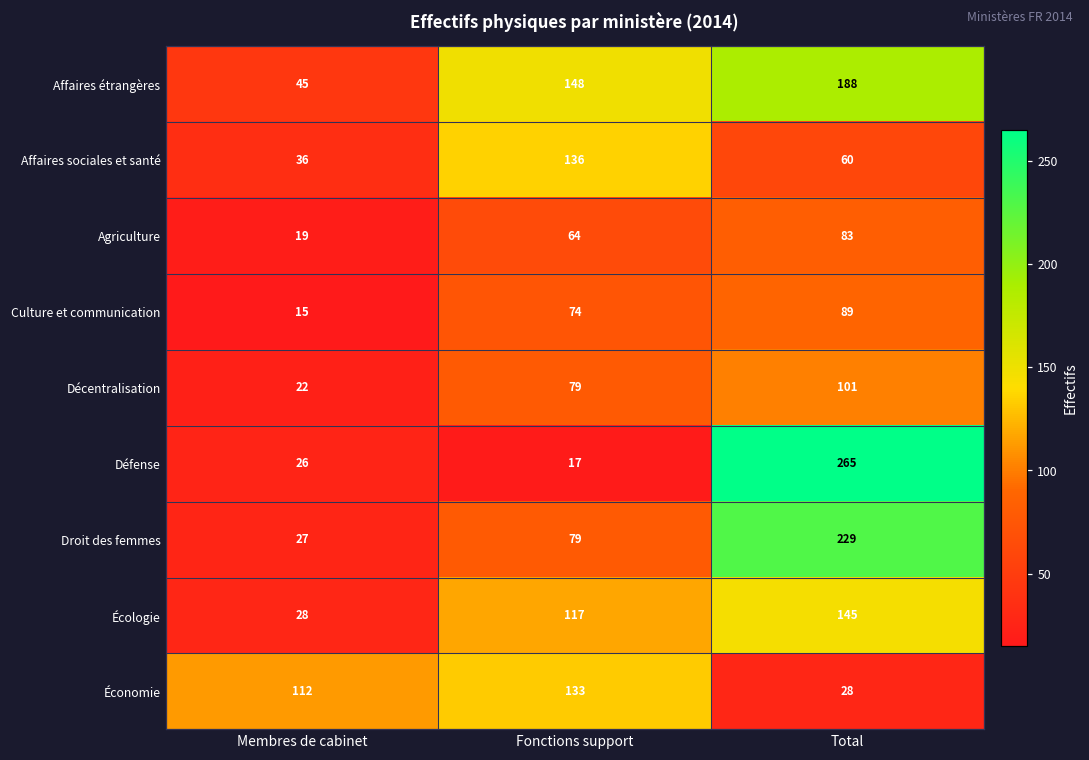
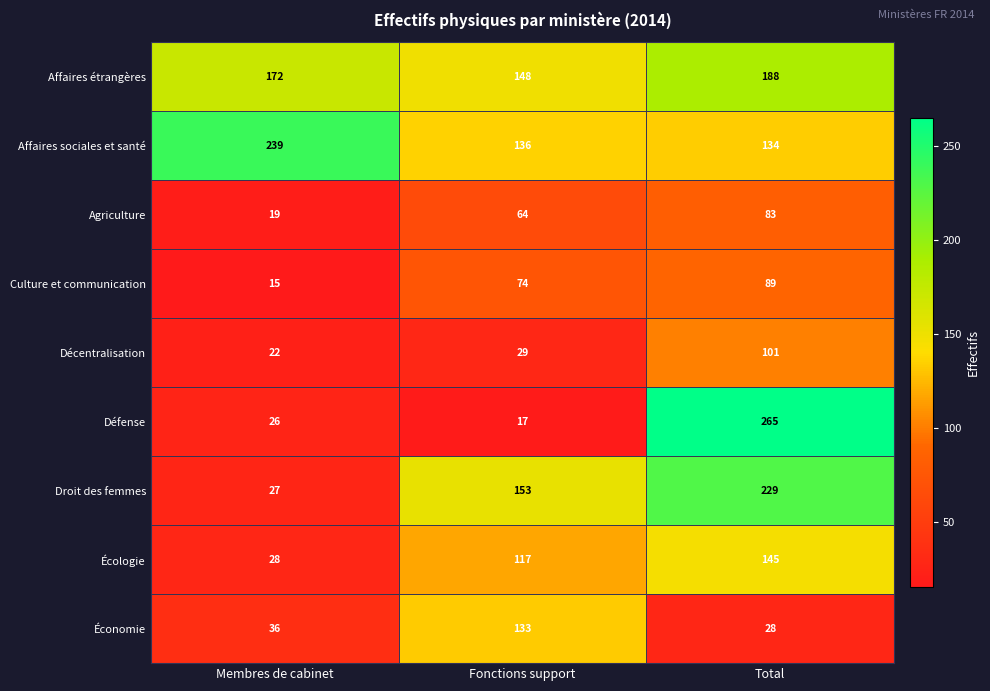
Affaires étrangères, Membres de cabinet: 45 -> 172
Affaires sociales et santé, Membres de cabinet: 36 -> 239
Affaires sociales et santé, Total: 60 -> 134
Décentralisation, Fonctions support: 79 -> 29
Droit des femmes, Fonctions support: 79 -> 153
Économie, Membres de cabinet: 112 -> 36
